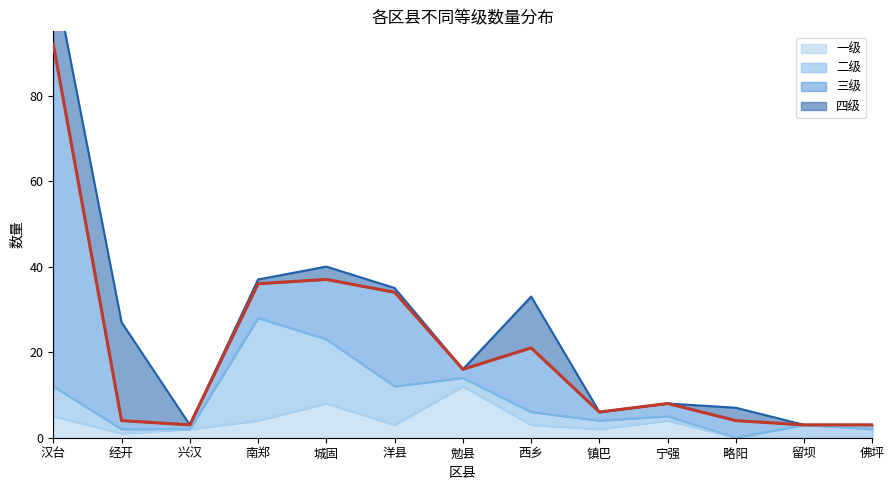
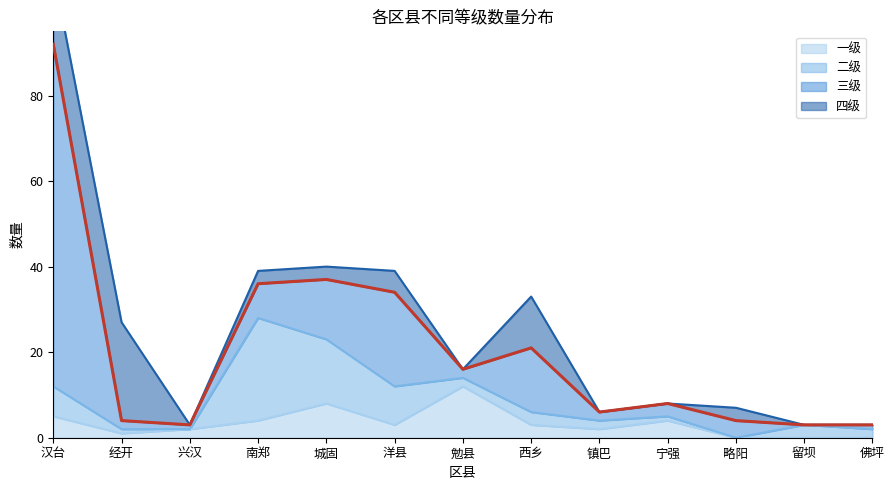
四级, 南郑: 1 -> 3
四级, 洋县: 1 -> 5
